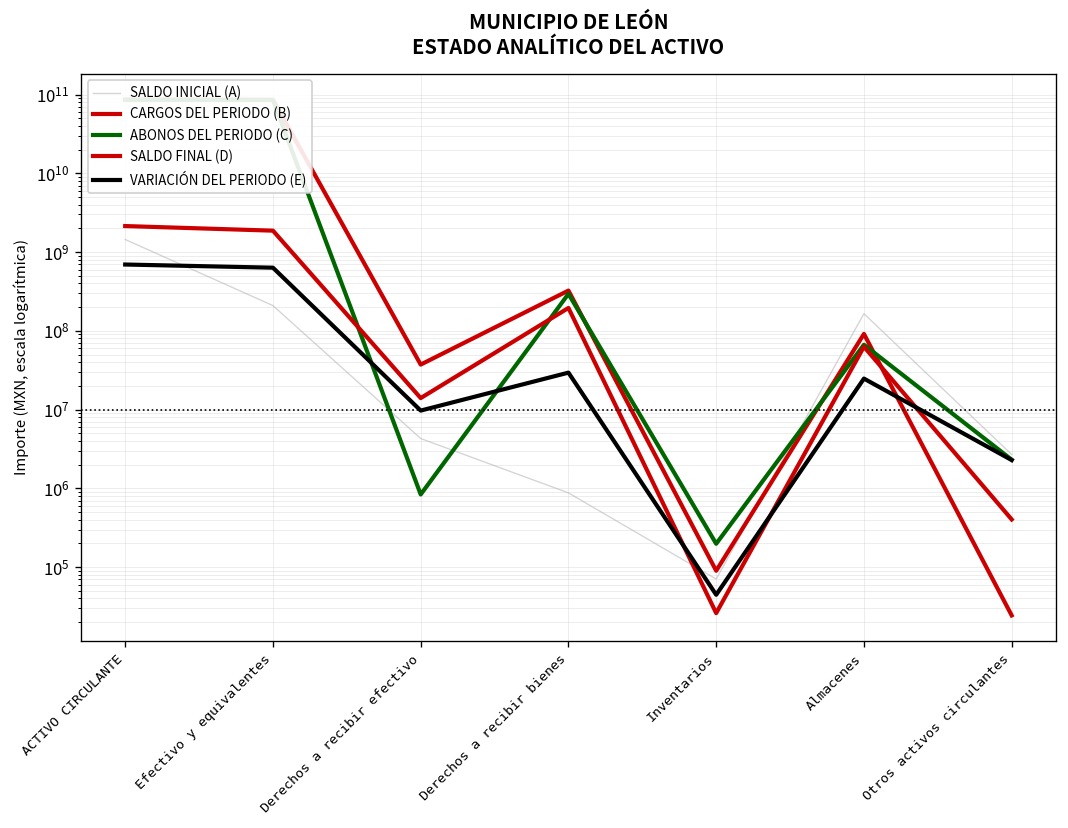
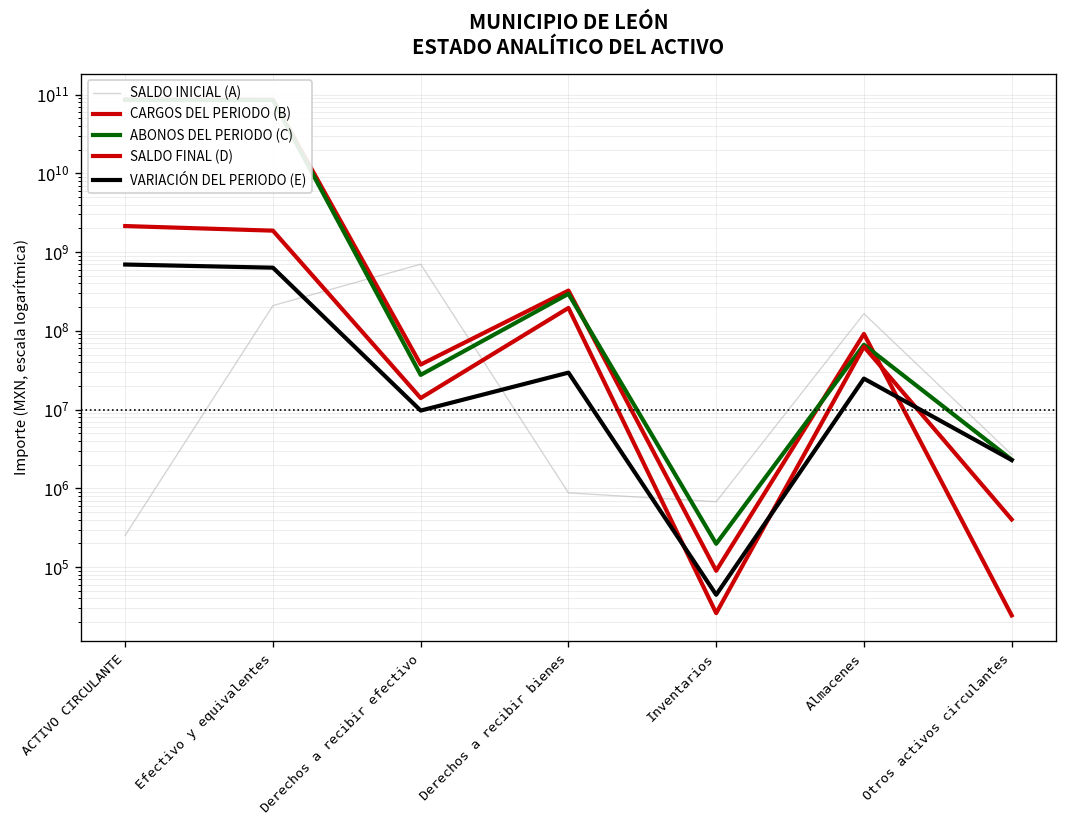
SALDO INICIAL (A), ACTIVO CIRCULANTE: 1400000000 -> 250000
SALDO INICIAL (A), Derechos a recibir efectivo: 4000000 -> 700000000
ABONOS DEL PERIODO (C), Derechos a recibir efectivo: 800000 -> 28000000
SALDO INICIAL (A), Inventarios: 70000 -> 700000
